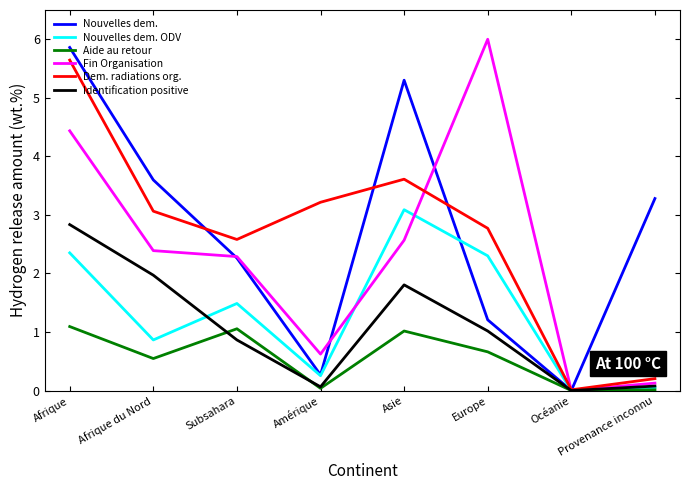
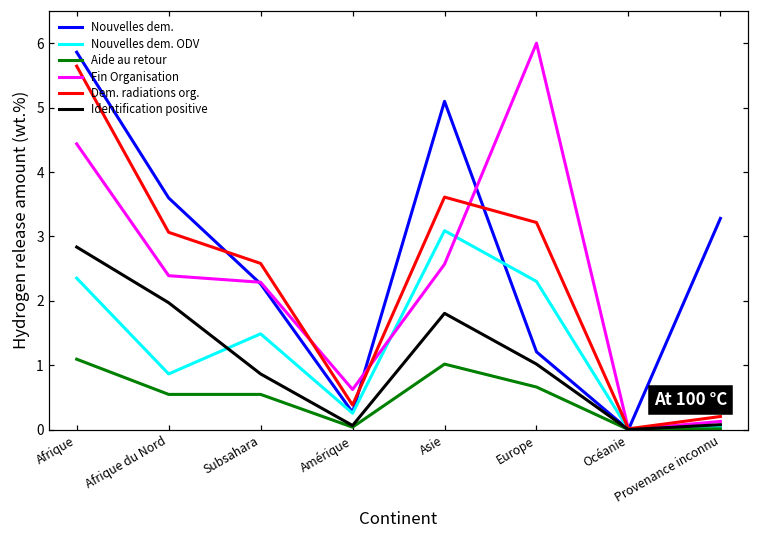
Aide au retour, Subsahara: 1.1 -> 0.5
Dem. radiations org., Amérique: 3.2 -> 0.4
Nouvelles dem., Asie: 5.3 -> 5.1
Dem. radiations org., Europe: 2.8 -> 3.2
